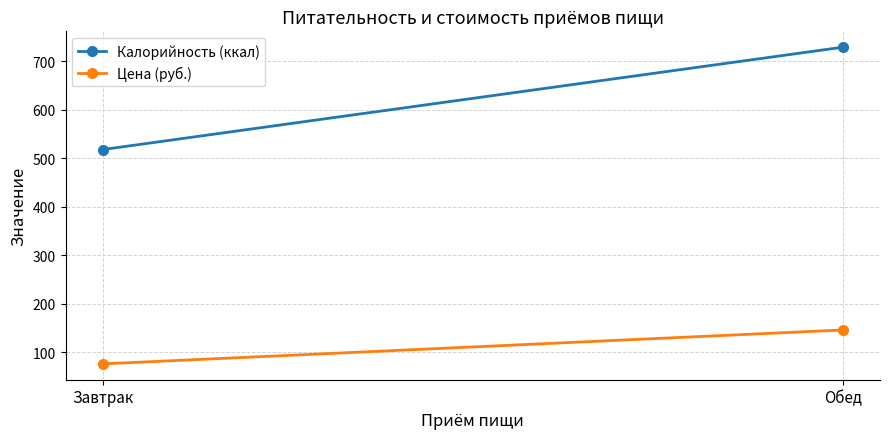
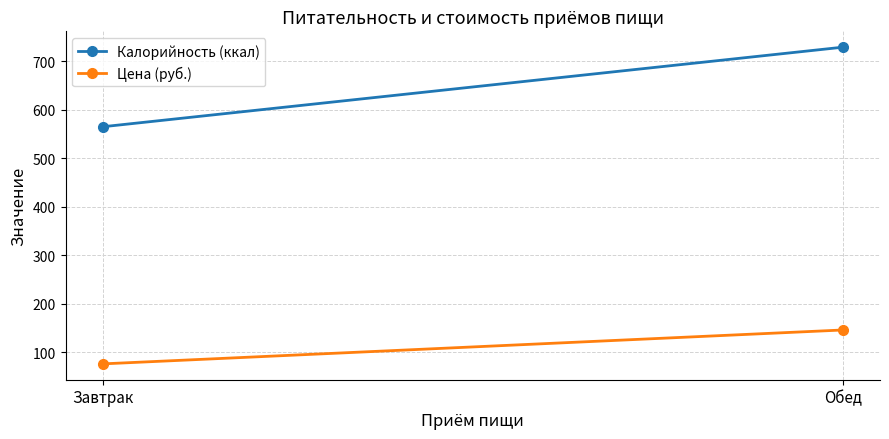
Калорийность (ккал), Завтрак: 520 -> 570
